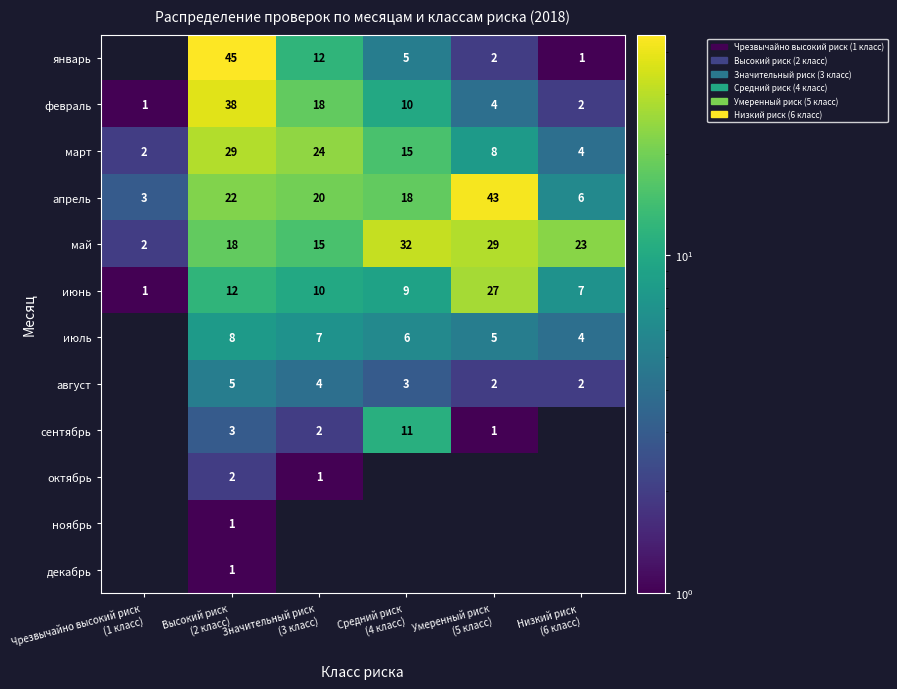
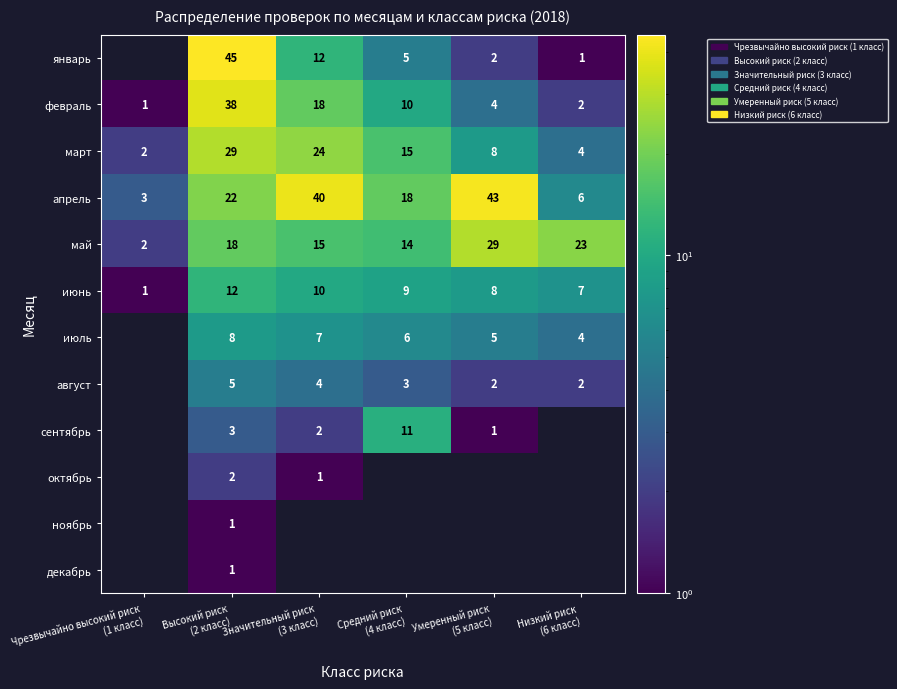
апрель, Значительный риск (3 класс): 20 -> 40
май, Средний риск (4 класс): 32 -> 14
июнь, Умеренный риск (5 класс): 27 -> 8
